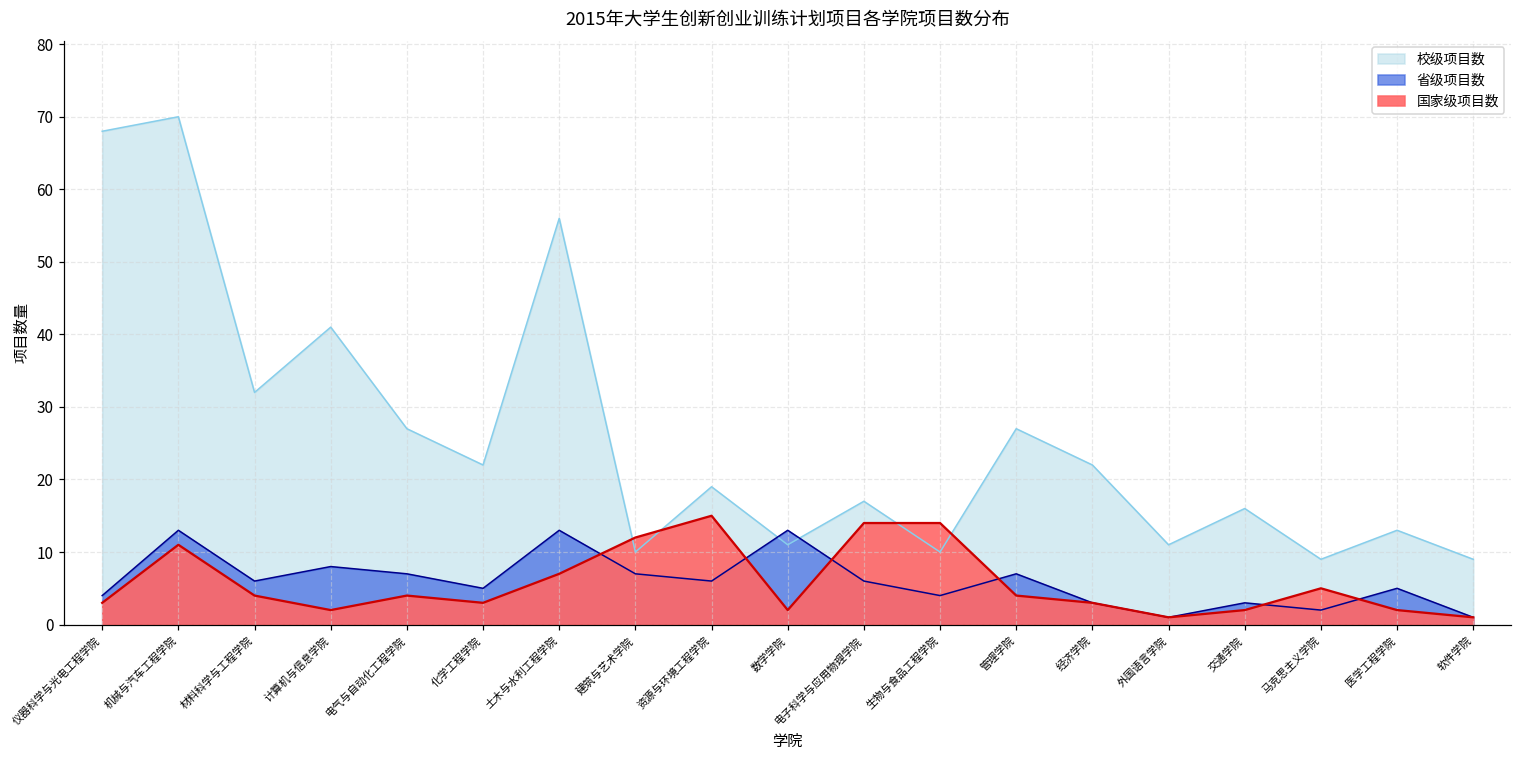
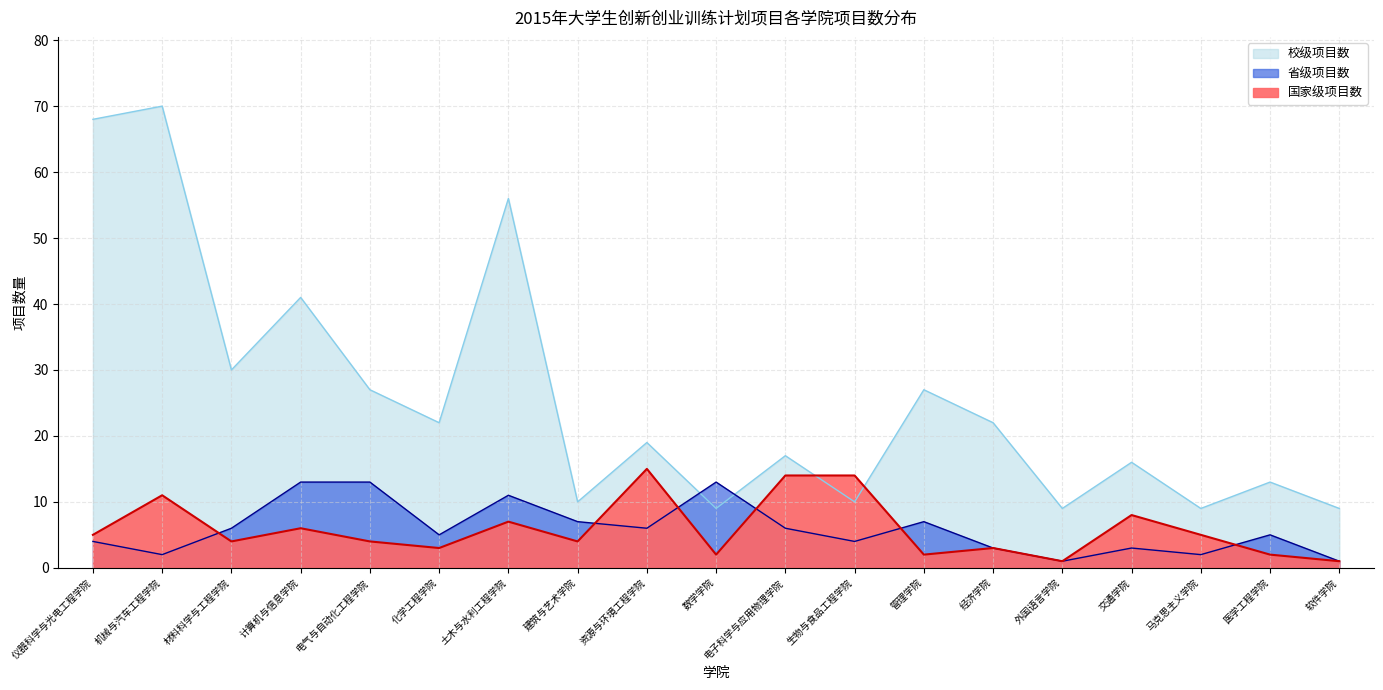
国家级项目数, 仪器科学与光电工程学院: 3 -> 5
省级项目数, 机械与汽车工程学院: 13 -> 2
校级项目数, 材料科学与工程学院: 32 -> 30
省级项目数, 计算机与信息学院: 8 -> 13
国家级项目数, 计算机与信息学院: 2 -> 6
省级项目数, 电气与自动化工程学院: 7 -> 13
省级项目数, 土木与水利工程学院: 13 -> 11
国家级项目数, 建筑与艺术学院: 12 -> 4
校级项目数, 数学学院: 11 -> 9
国家级项目数, 管理学院: 4 -> 2
校级项目数, 外国语言学院: 11 -> 9
国家级项目数, 交通学院: 2 -> 8
